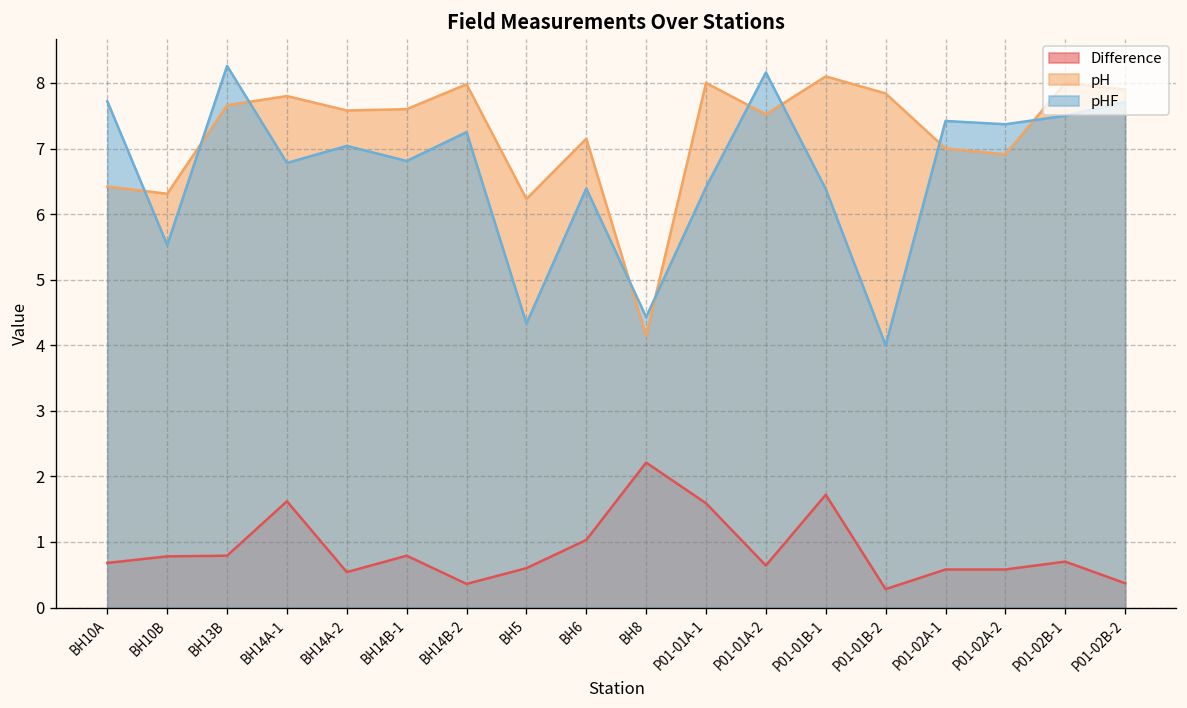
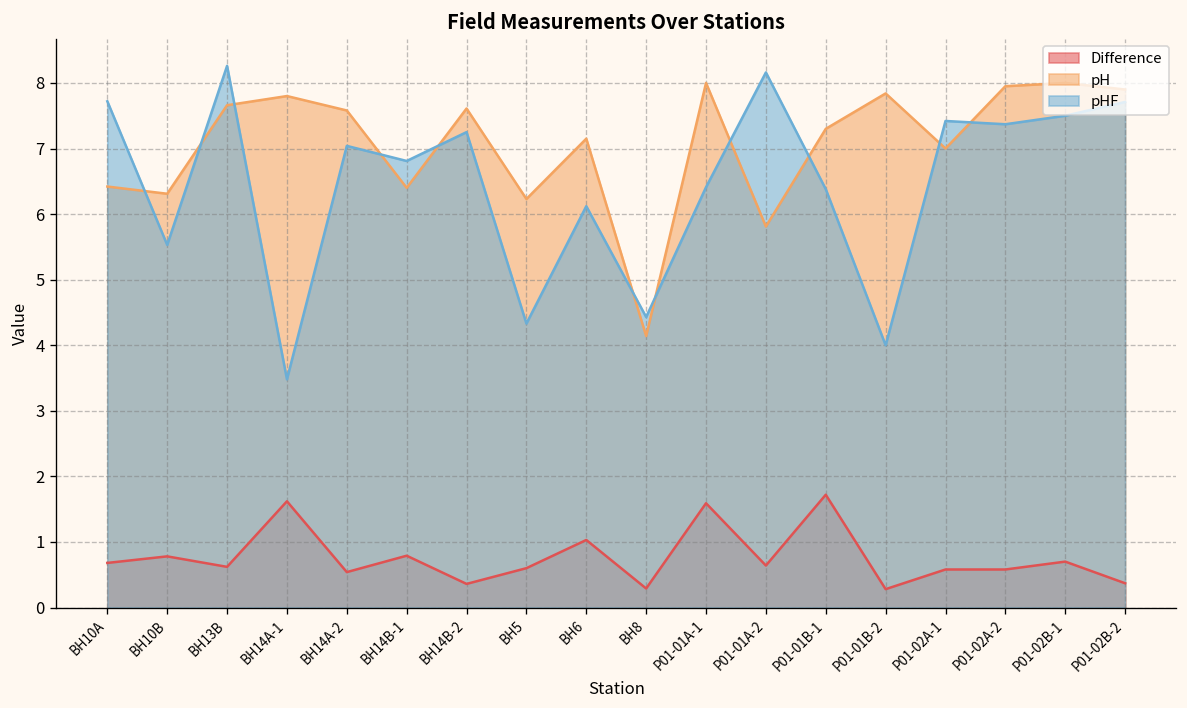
Difference, BH13B: 0.8 -> 0.6
pHF, BH14A-1: 6.8 -> 3.5
pH, BH14B-1: 7.6 -> 6.4
pH, BH14B-2: 8.0 -> 7.6
pHF, BH6: 6.4 -> 6.1
Difference, BH8: 2.2 -> 0.3
pH, P01-01A-2: 7.5 -> 5.8
pH, P01-01B-1: 8.1 -> 7.3
pH, P01-02A-2: 6.9 -> 8.0
